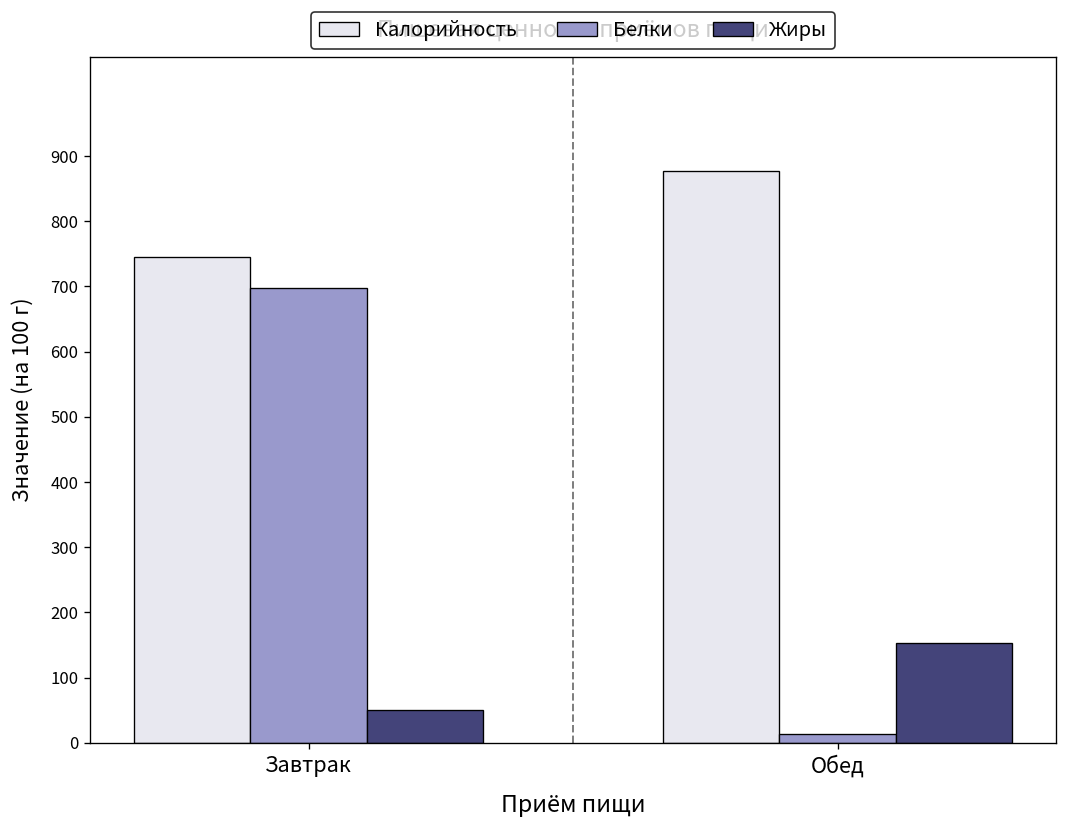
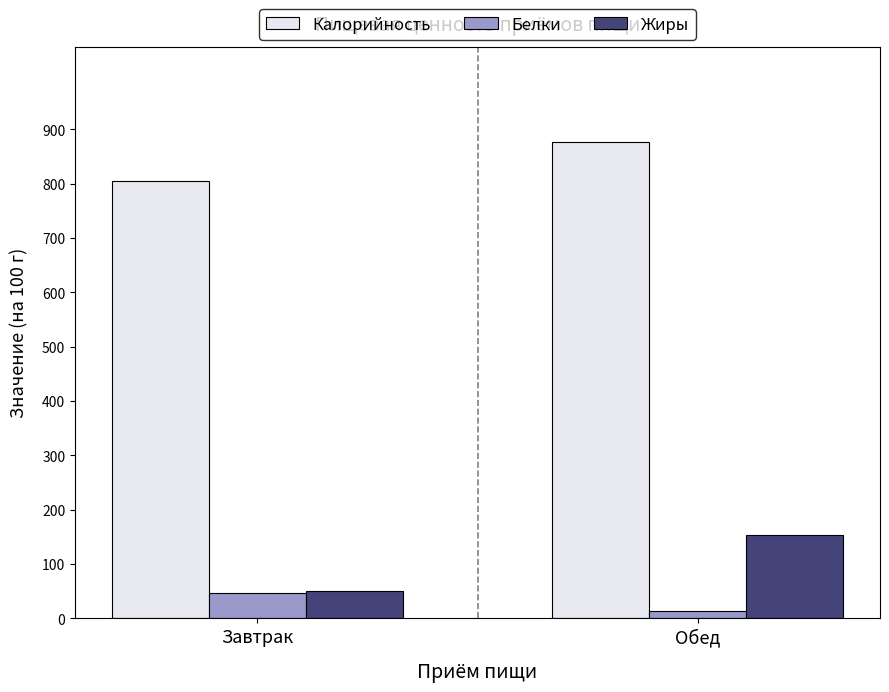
Калорийность, Завтрак: 740 -> 810
Белки, Завтрак: 700 -> 50
